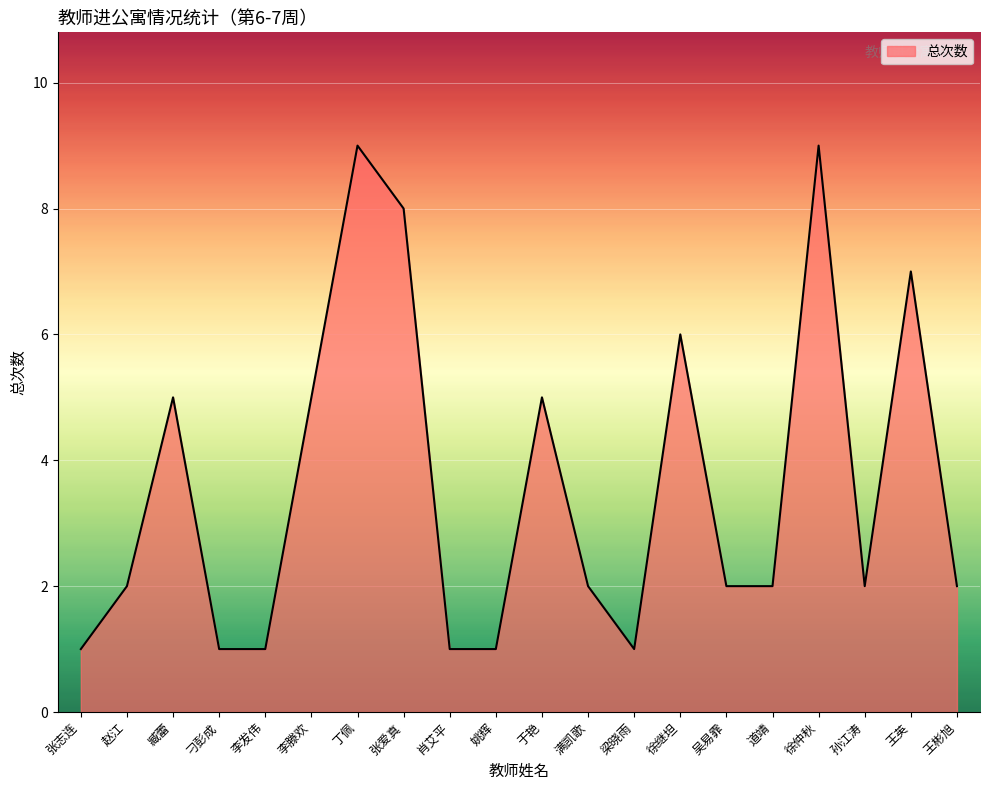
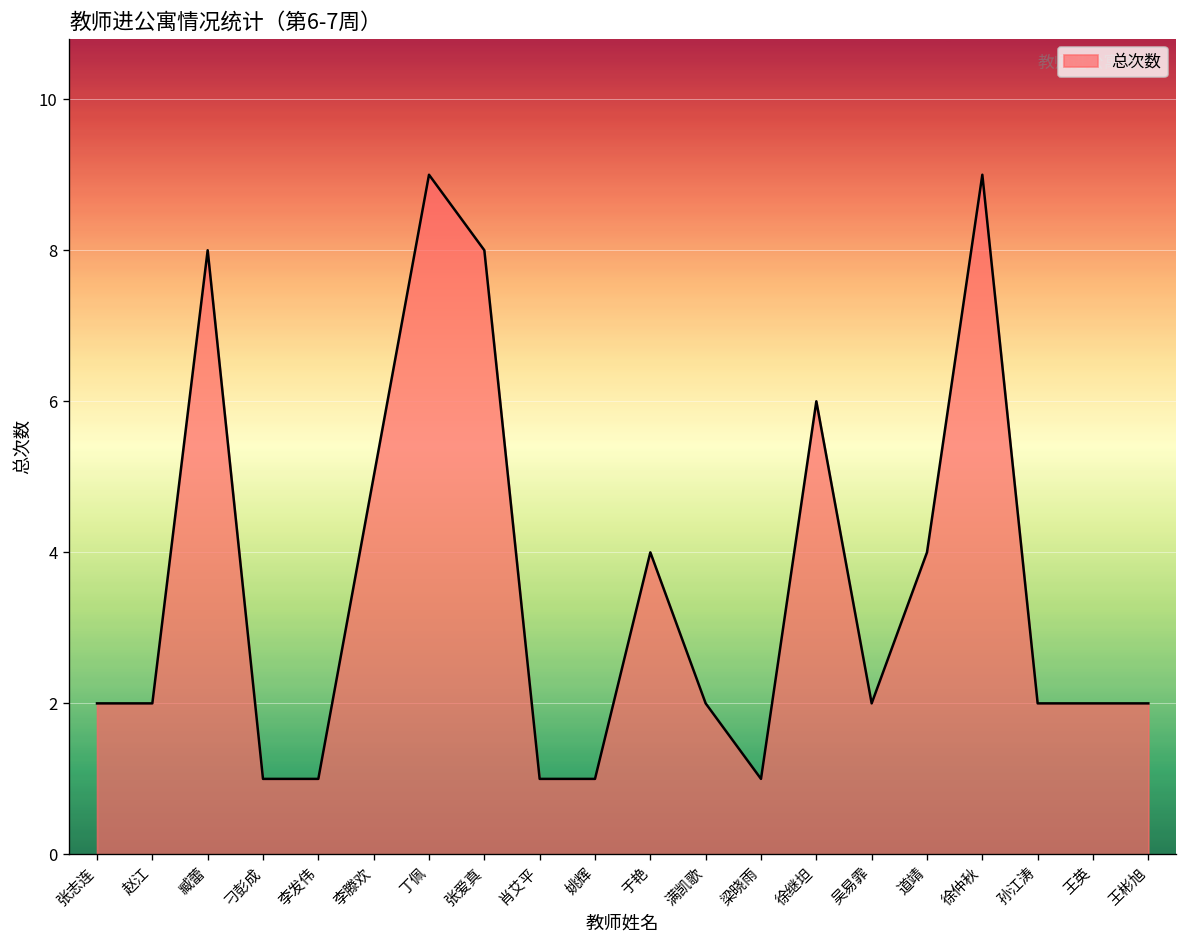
张志连: 1 -> 2
臧蕾: 5 -> 8
于艳: 5 -> 4
道靖: 2 -> 4
王英: 7 -> 2
